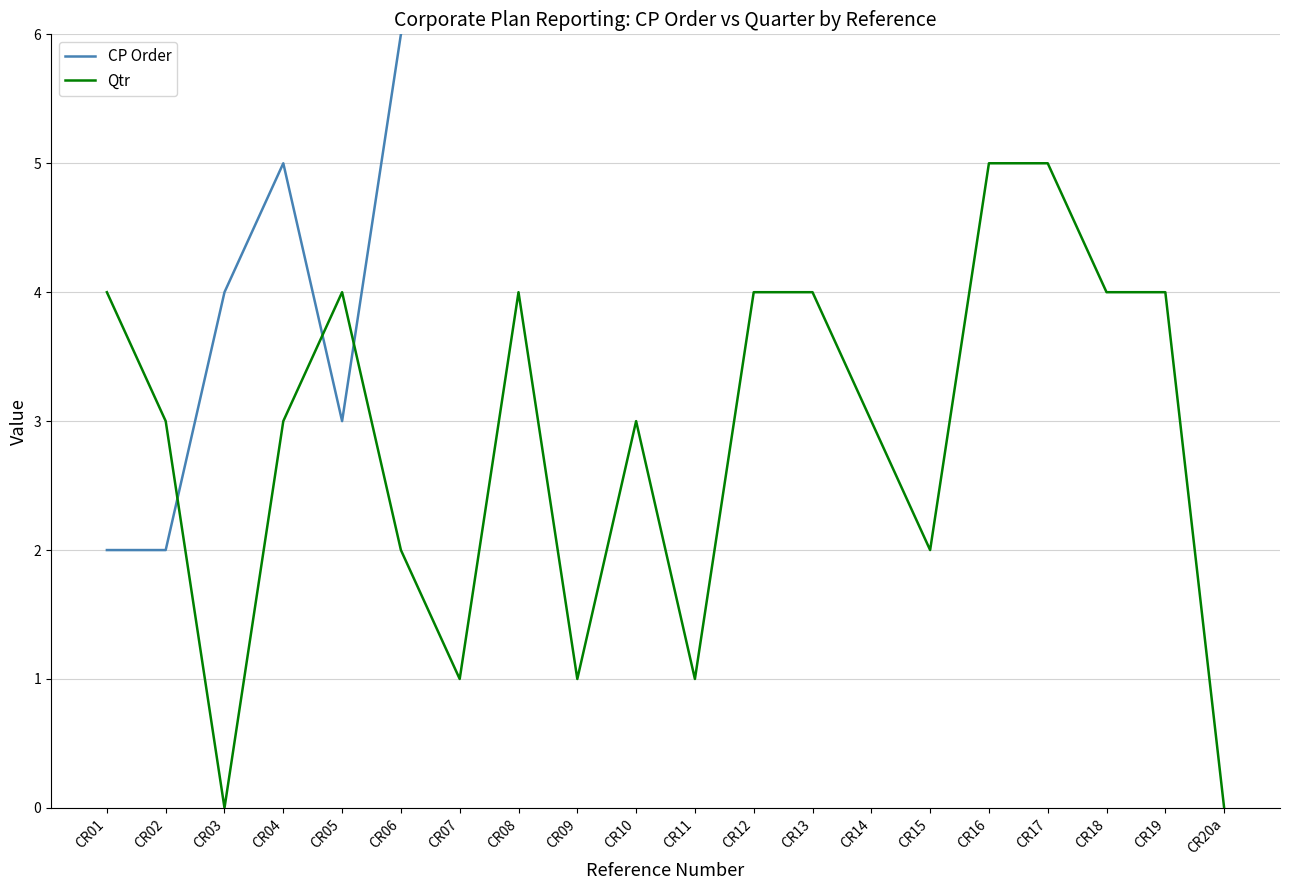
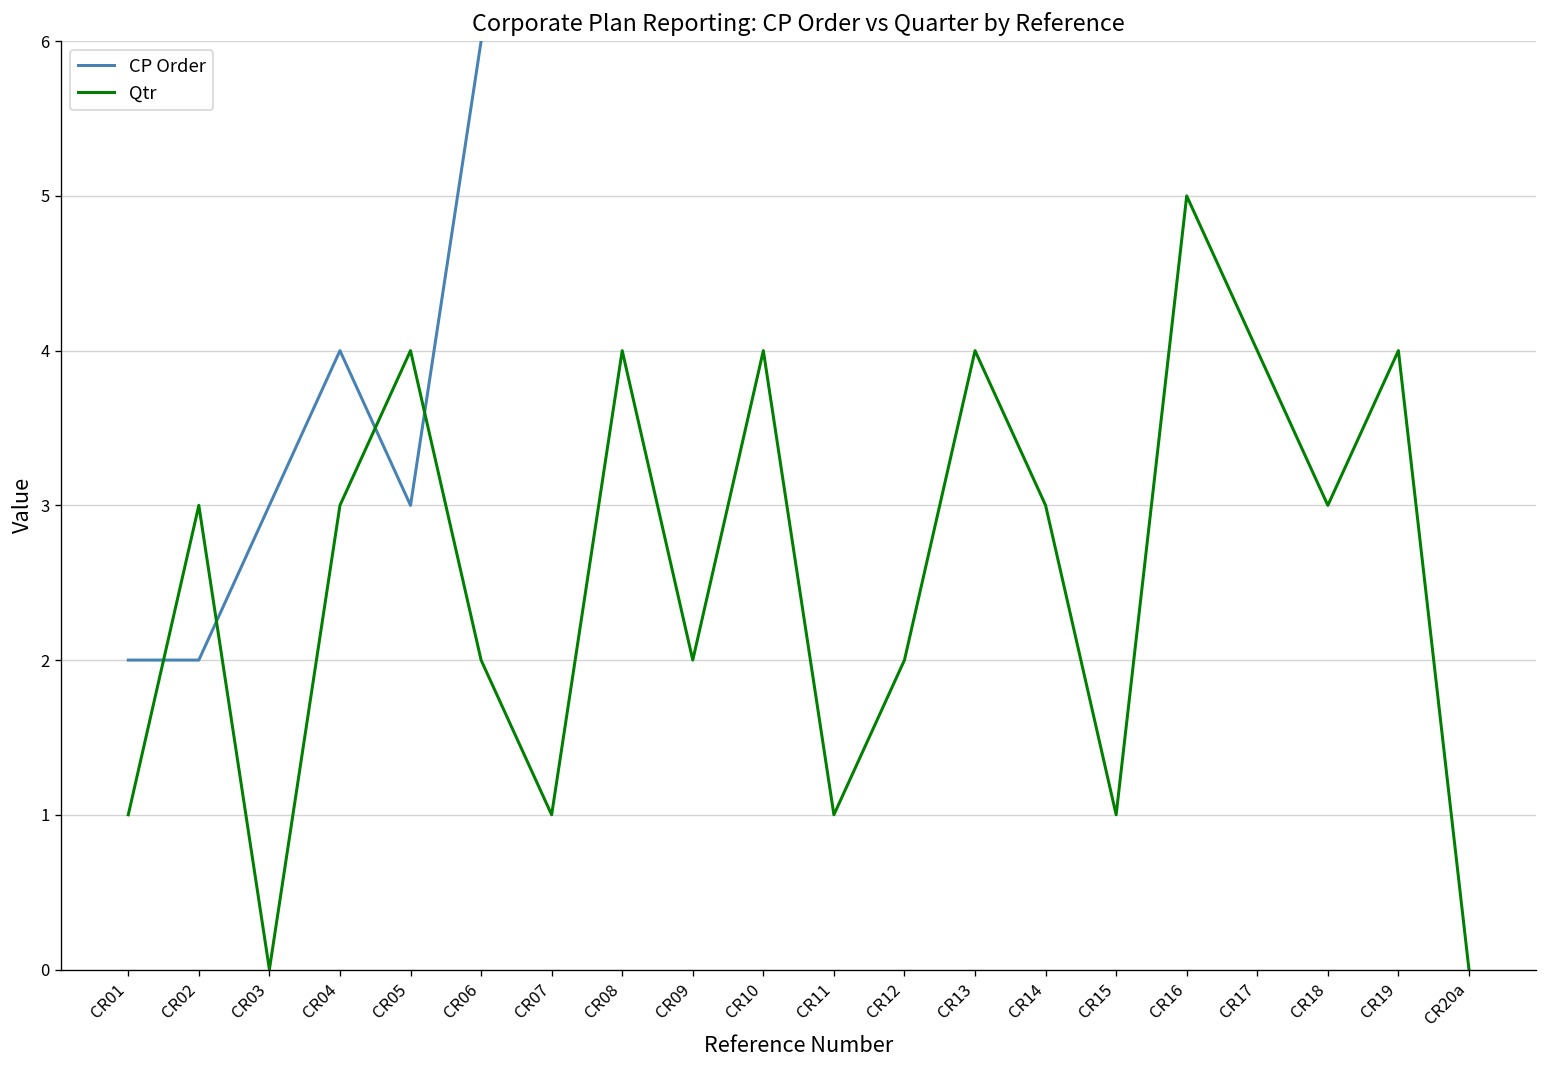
Qtr, CR01: 4 -> 1
CP Order, CR03: 4 -> 3
CP Order, CR04: 5 -> 4
Qtr, CR09: 1 -> 2
Qtr, CR10: 3 -> 4
Qtr, CR12: 4 -> 2
Qtr, CR15: 2 -> 1
Qtr, CR17: 5 -> 4
Qtr, CR18: 4 -> 3
